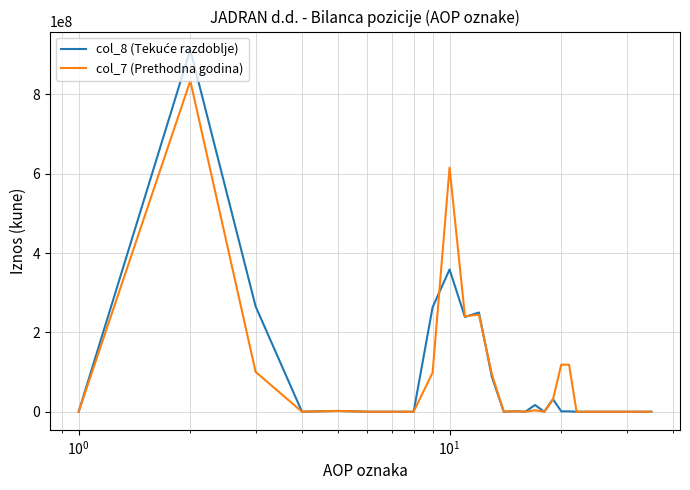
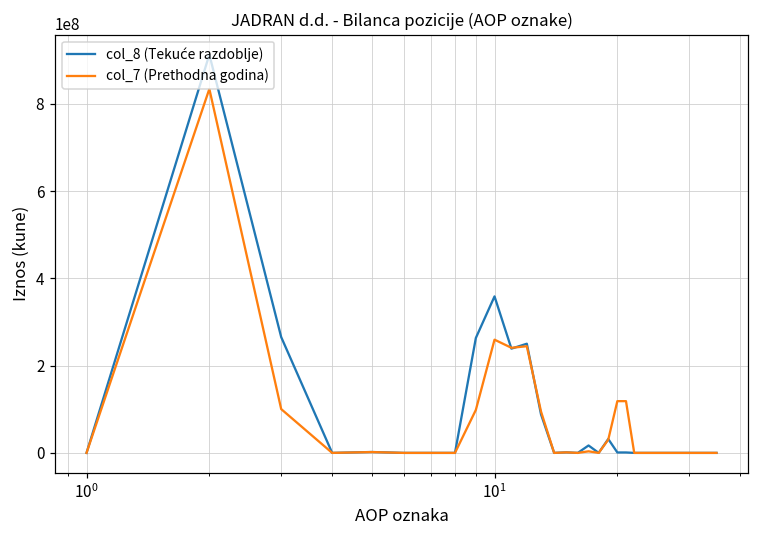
col_7 (Prethodna godina), 10^1: 620000000 -> 260000000
